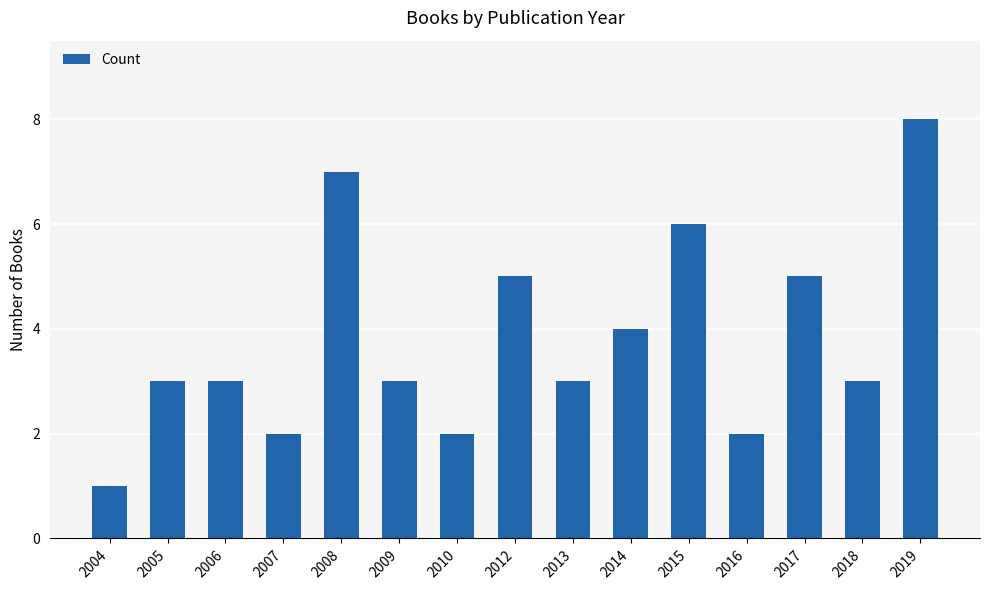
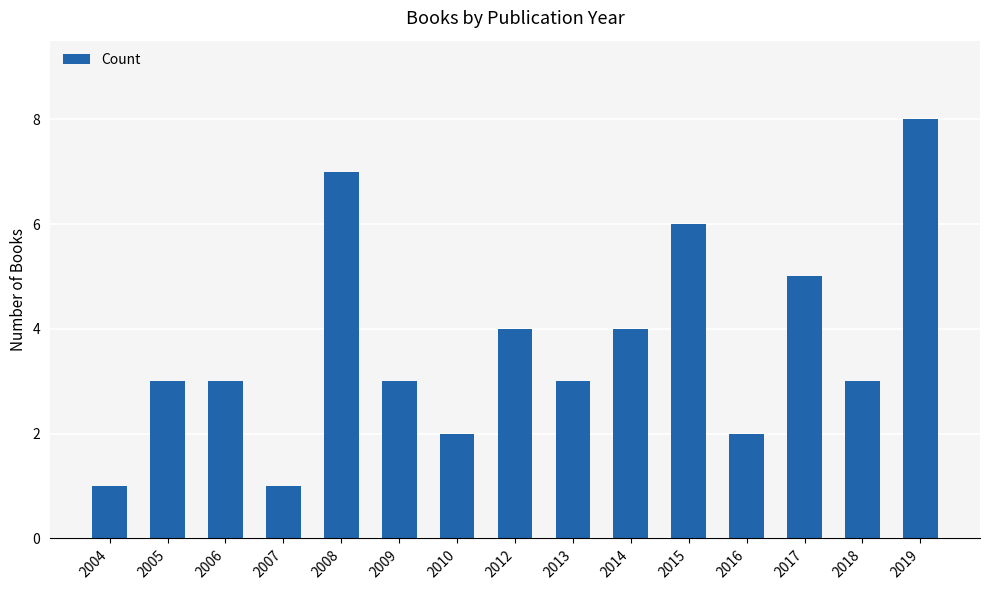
2007: 2 -> 1
2012: 5 -> 4
